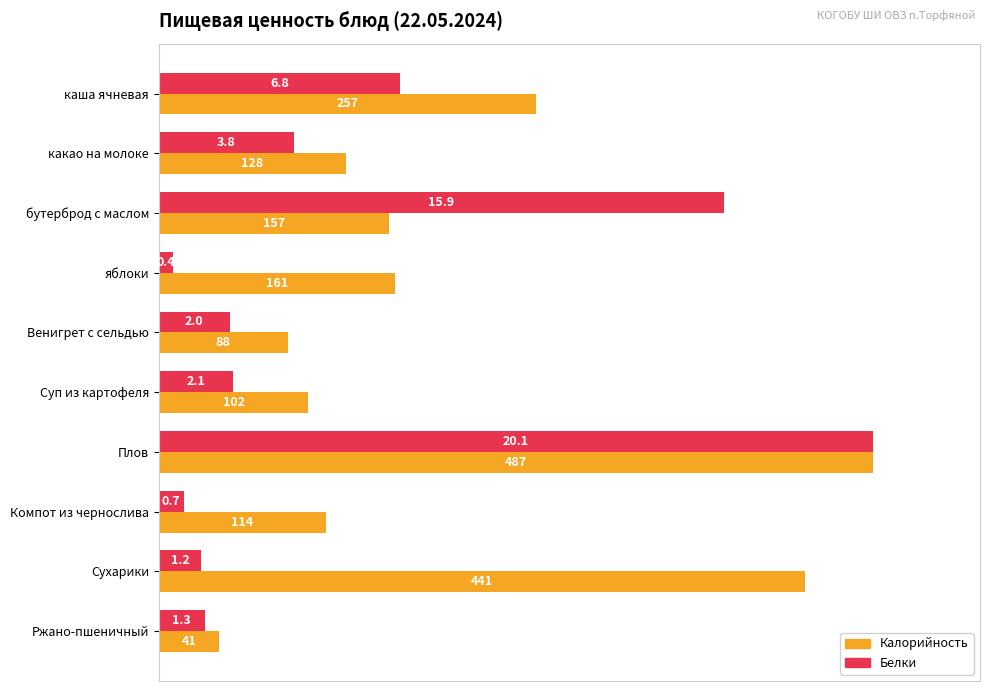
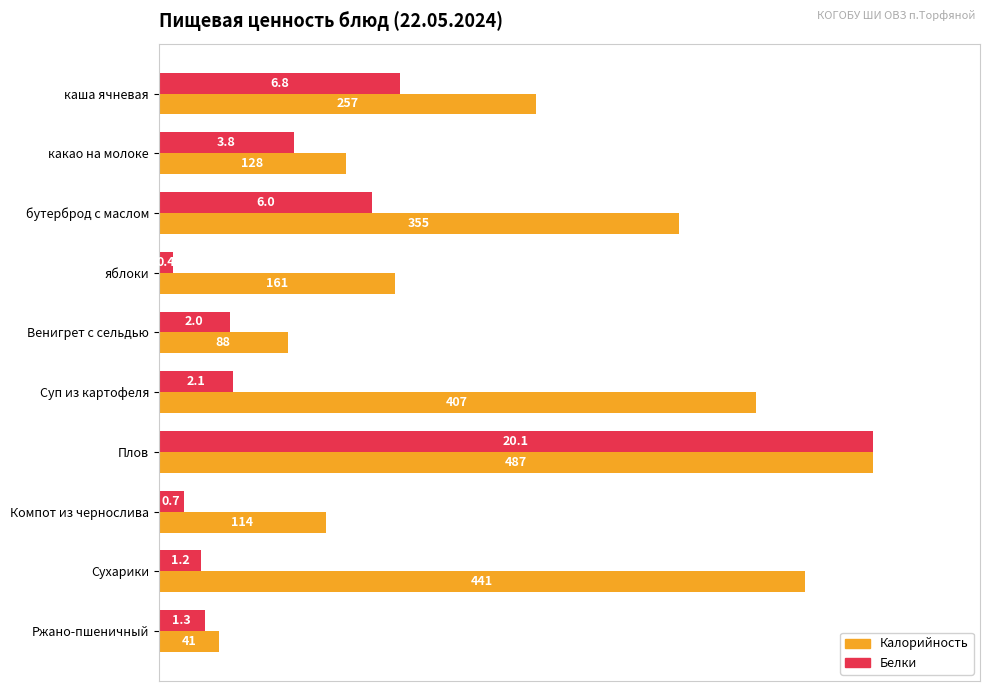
Белки, бутерброд с маслом: 15.9 -> 6.0
Калорийность, бутерброд с маслом: 157 -> 355
Калорийность, Суп из картофеля: 102 -> 407
